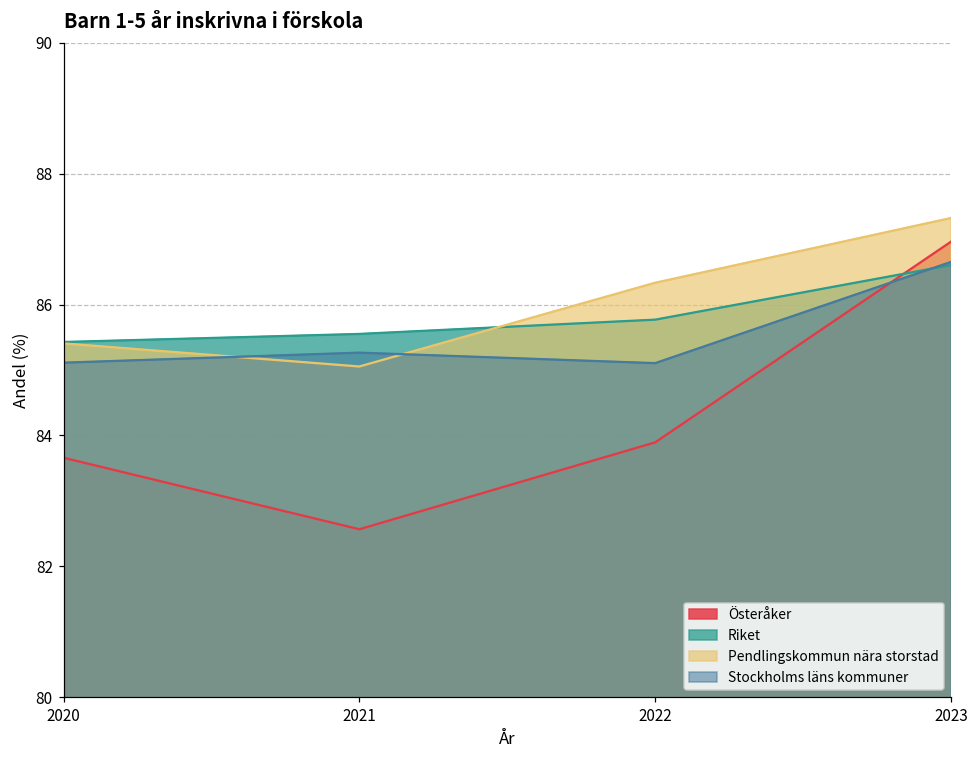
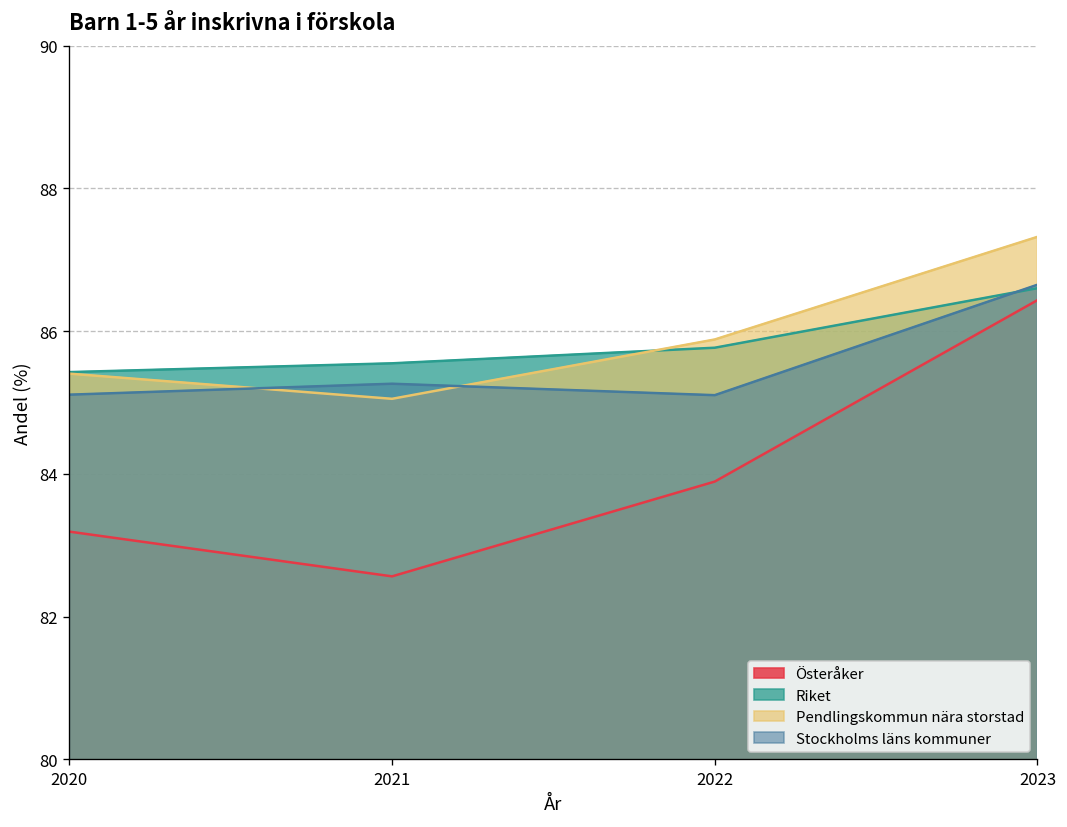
Österåker, 2020: 83.7 -> 83.2
Pendlingskommun nära storstad, 2022: 86.3 -> 85.9
Österåker, 2023: 87.0 -> 86.4
